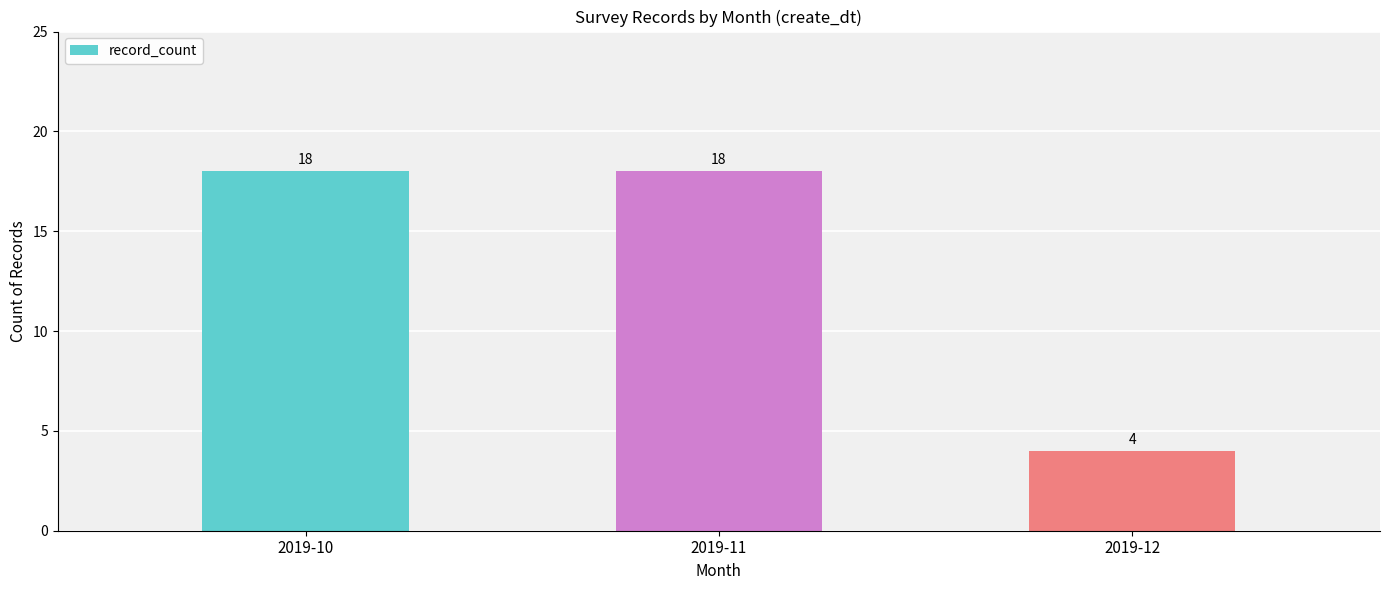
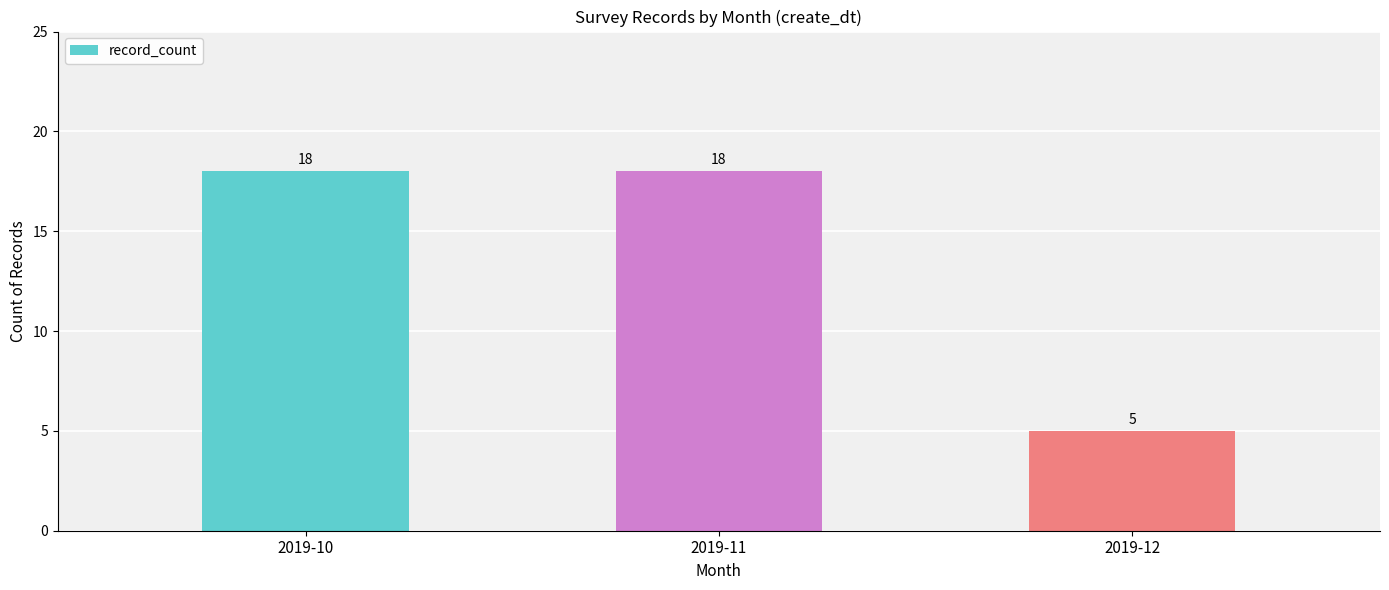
2019-12: 4 -> 5
